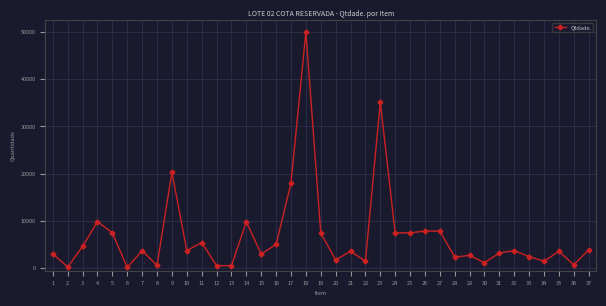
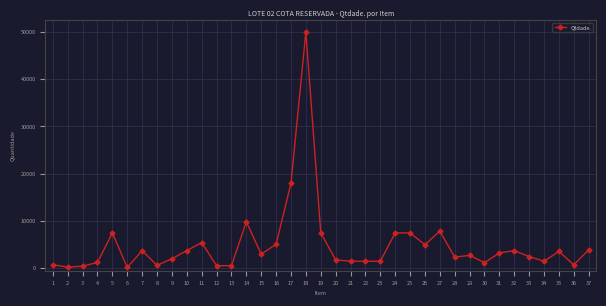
1: 3000 -> 1000
3: 5000 -> 0
4: 10000 -> 1000
9: 20000 -> 2000
21: 4000 -> 2000
23: 35000 -> 2000
26: 8000 -> 5000
